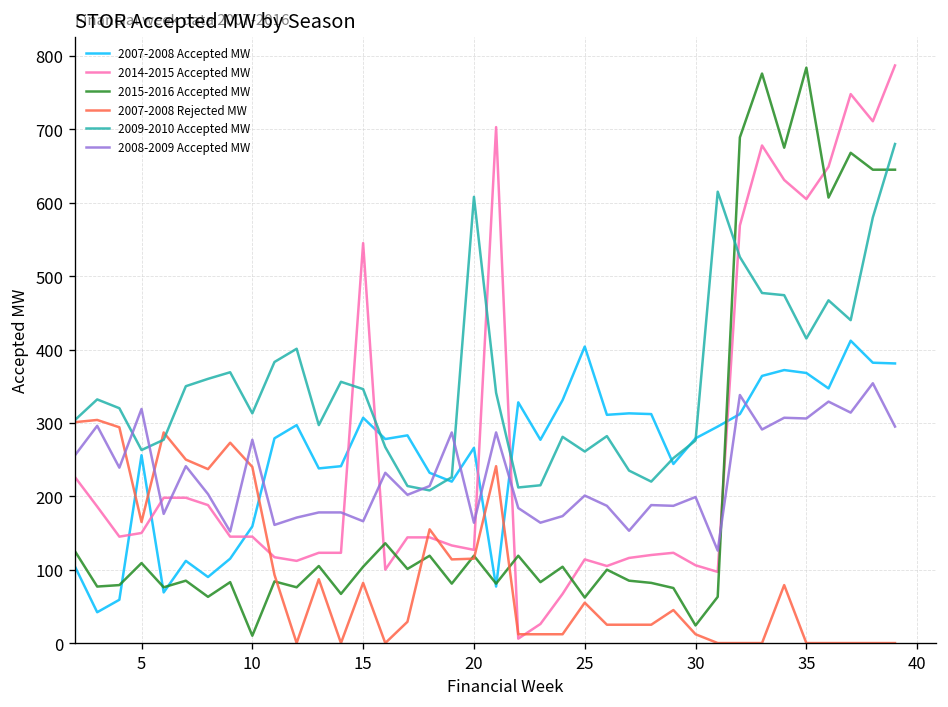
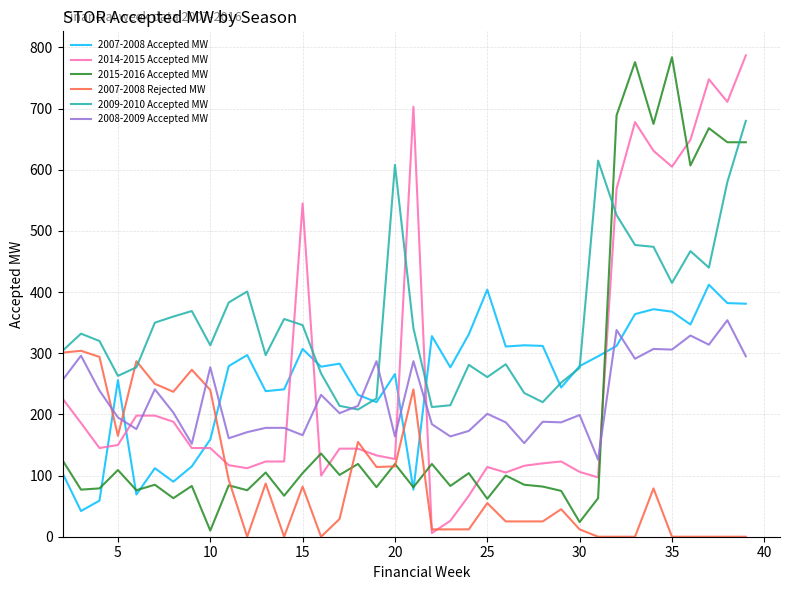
2008-2009 Accepted MW, 5: 320 -> 200
